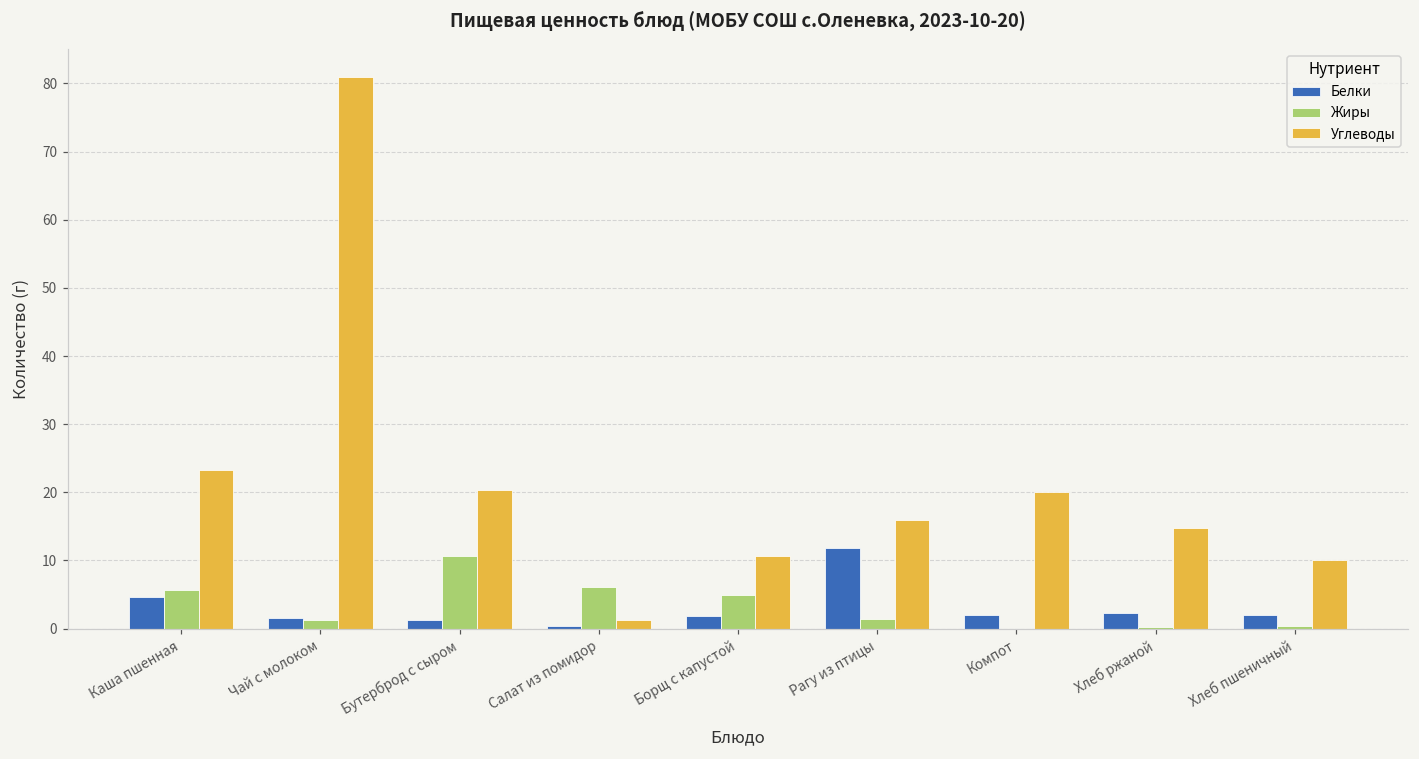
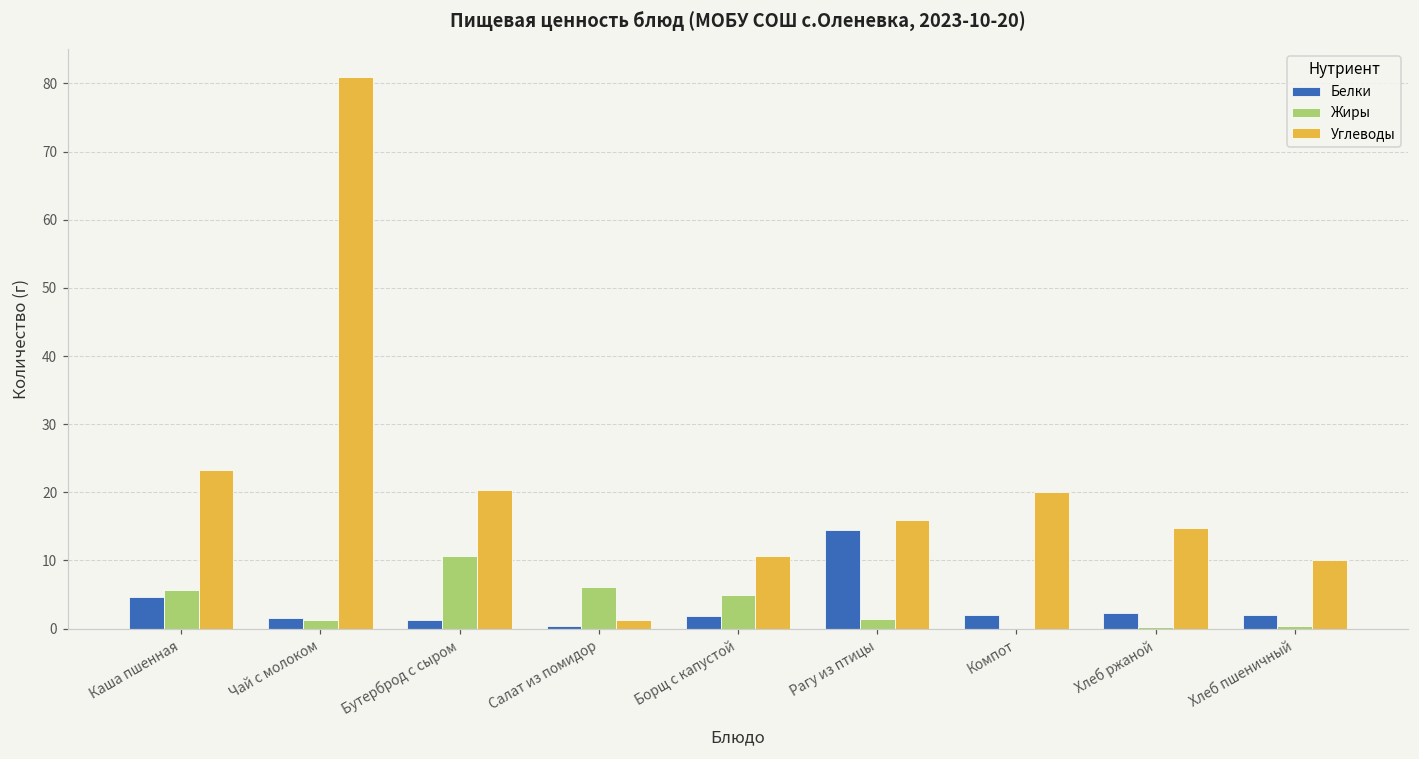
Белки, Рагу из птицы: 12 -> 15
